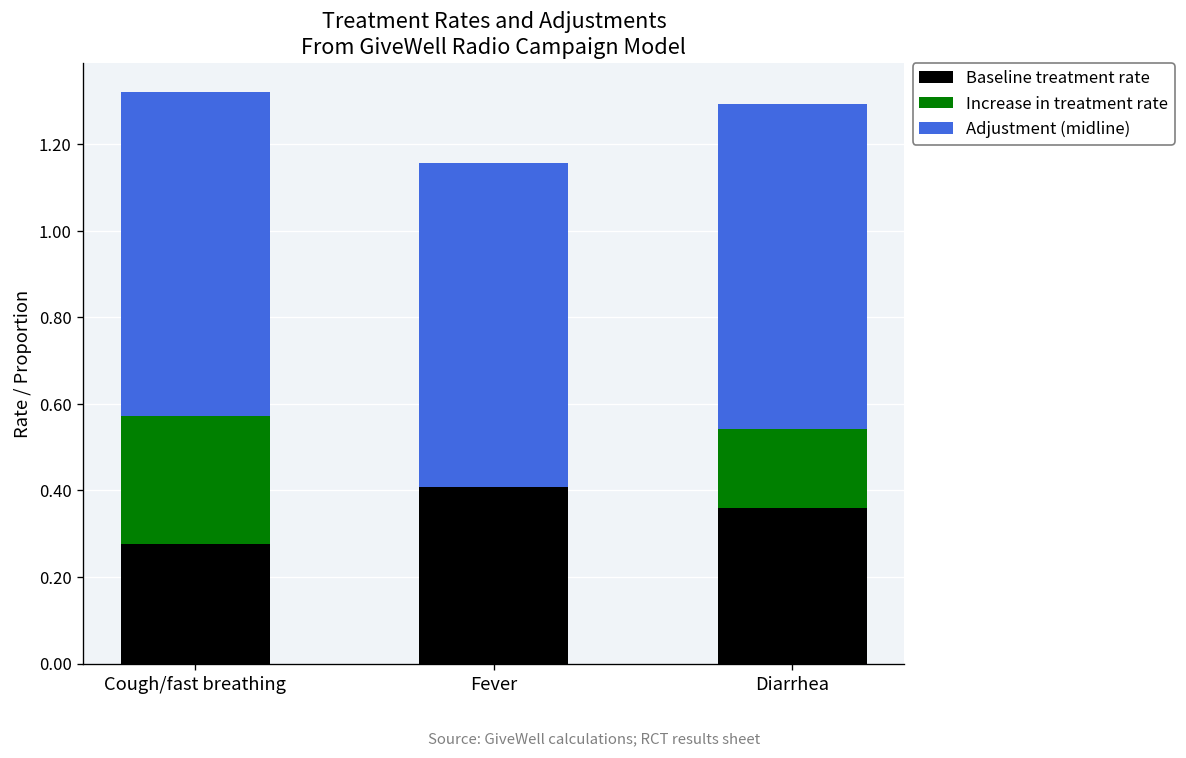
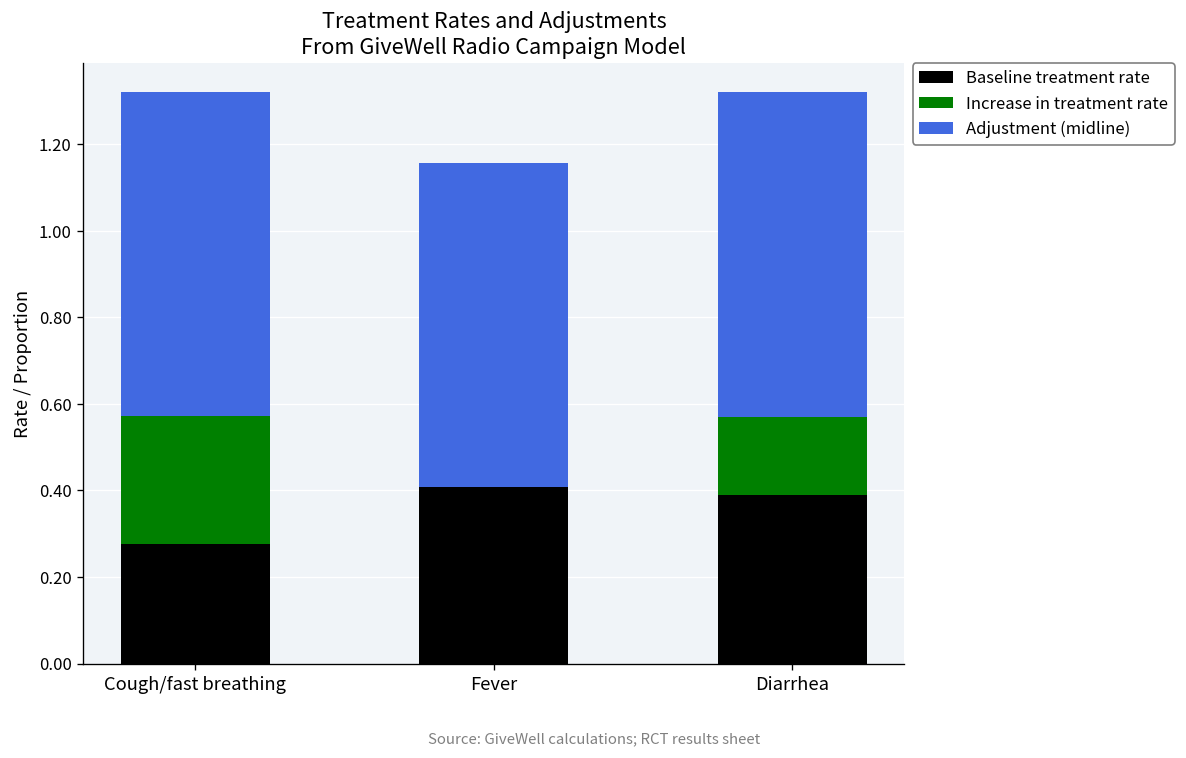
Baseline treatment rate, Diarrhea: 0.36 -> 0.39
